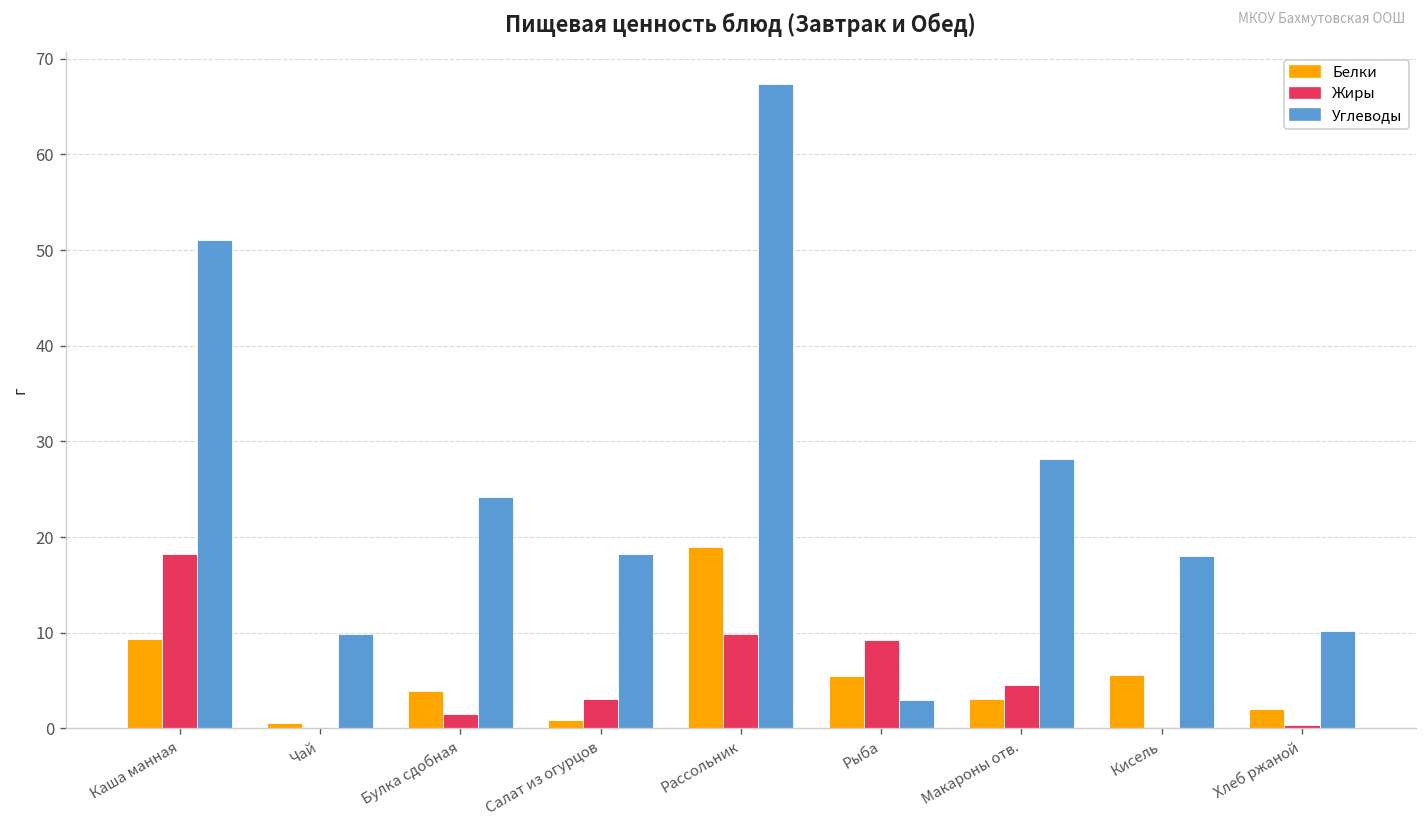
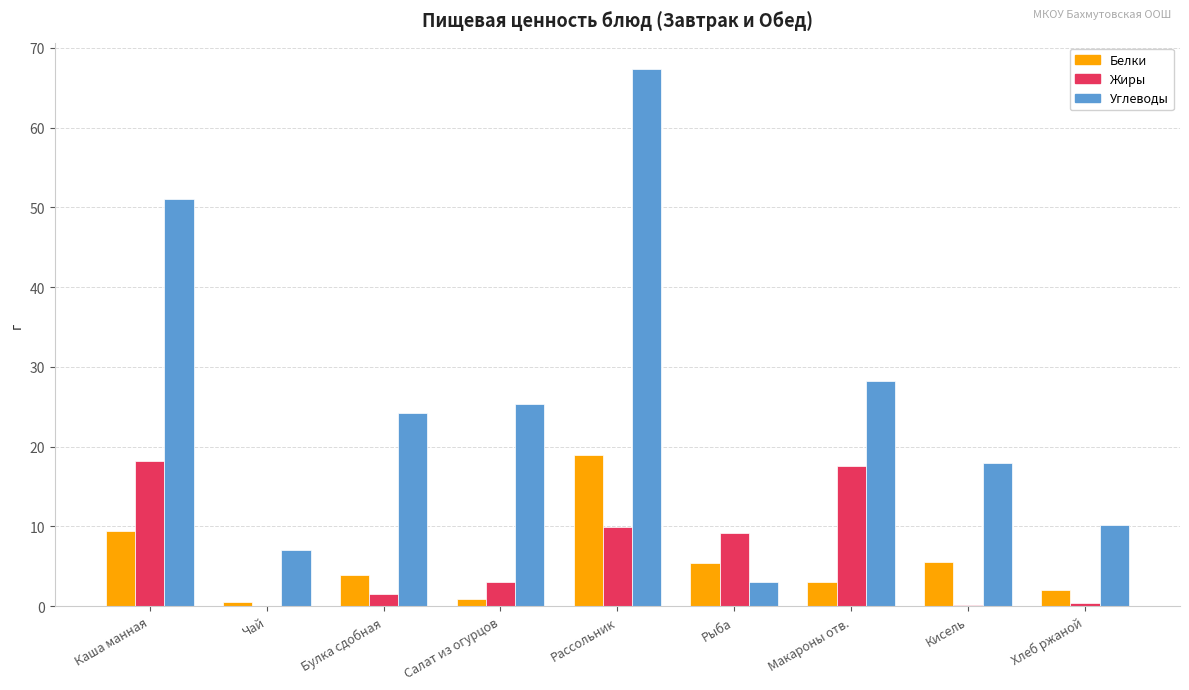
Углеводы, Чай: 10 -> 7
Углеводы, Салат из огурцов: 18 -> 25
Жиры, Макароны отв.: 5 -> 18
